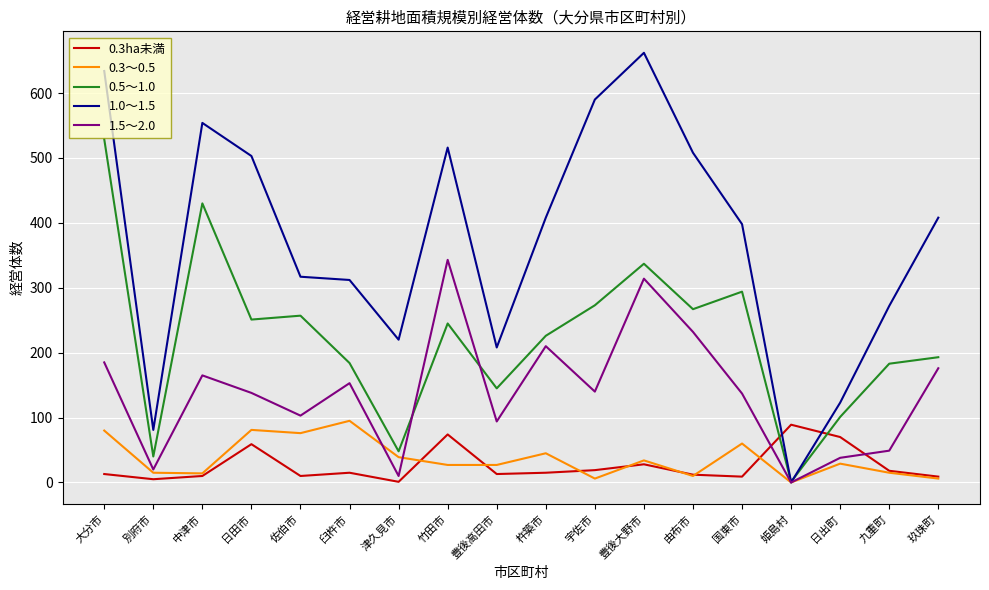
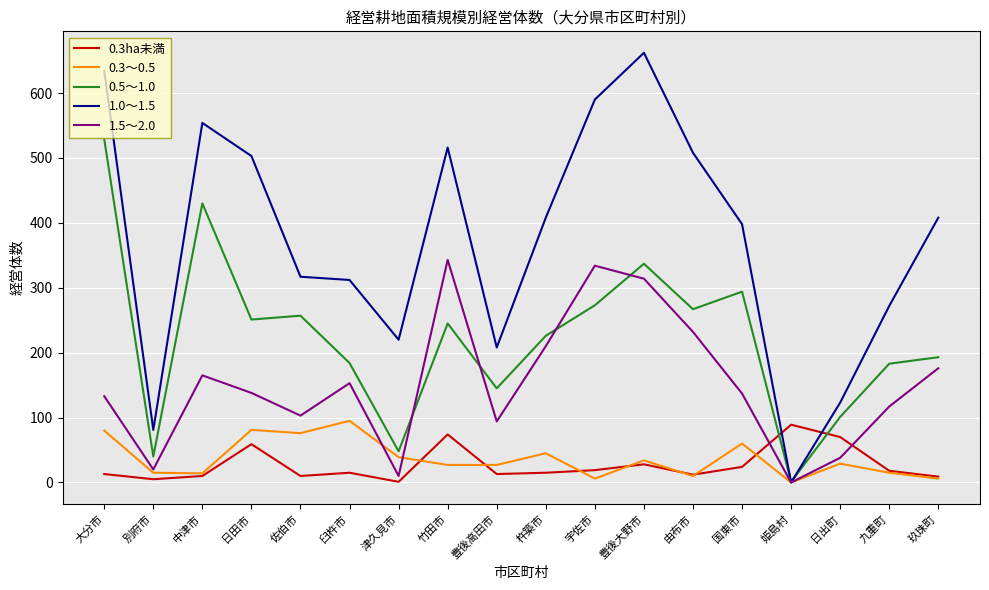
1.5～2.0, 大分市: 190 -> 130
1.5～2.0, 宇佐市: 140 -> 330
0.3ha未満, 国東市: 10 -> 20
1.5～2.0, 九重町: 50 -> 120
